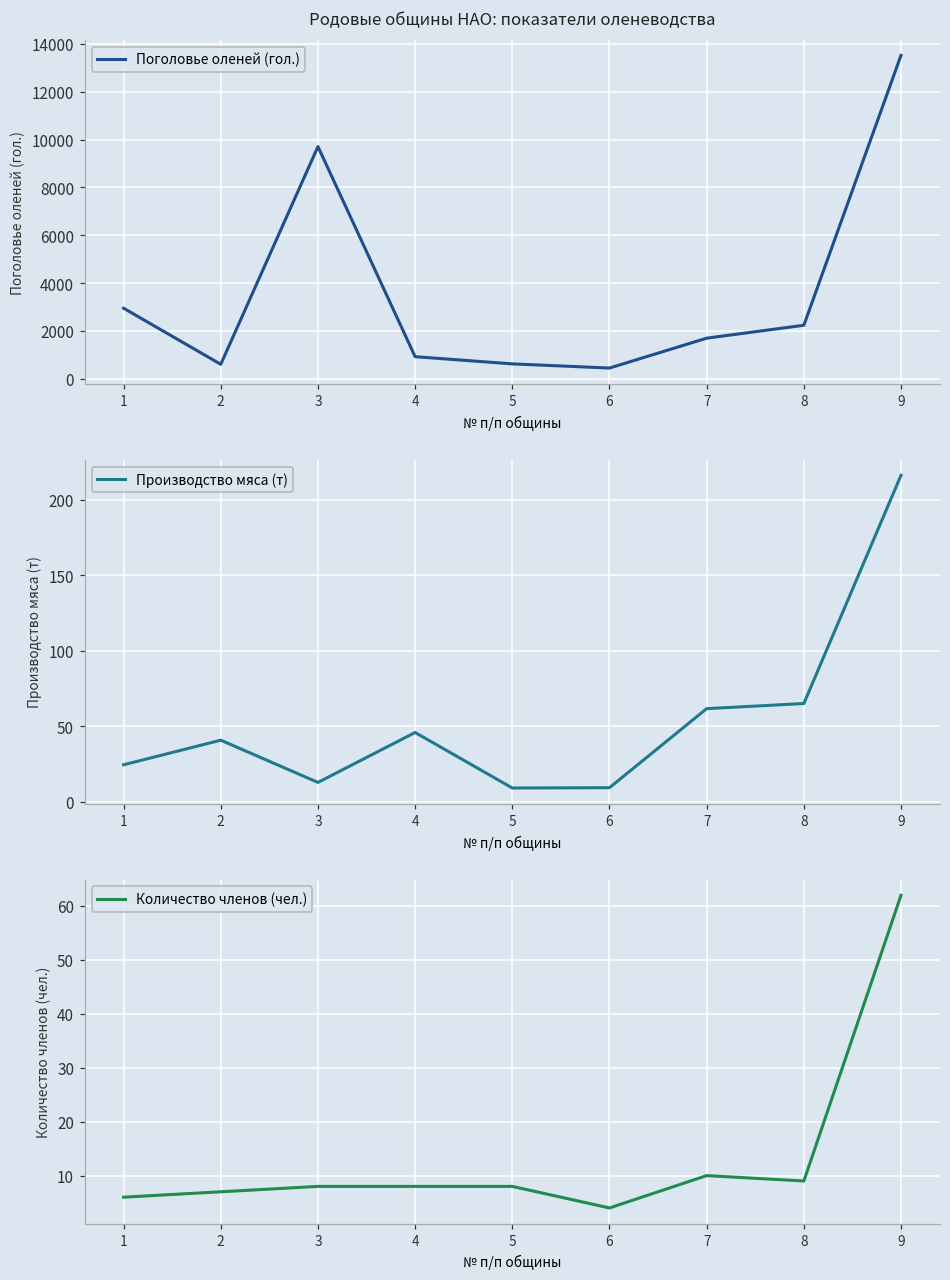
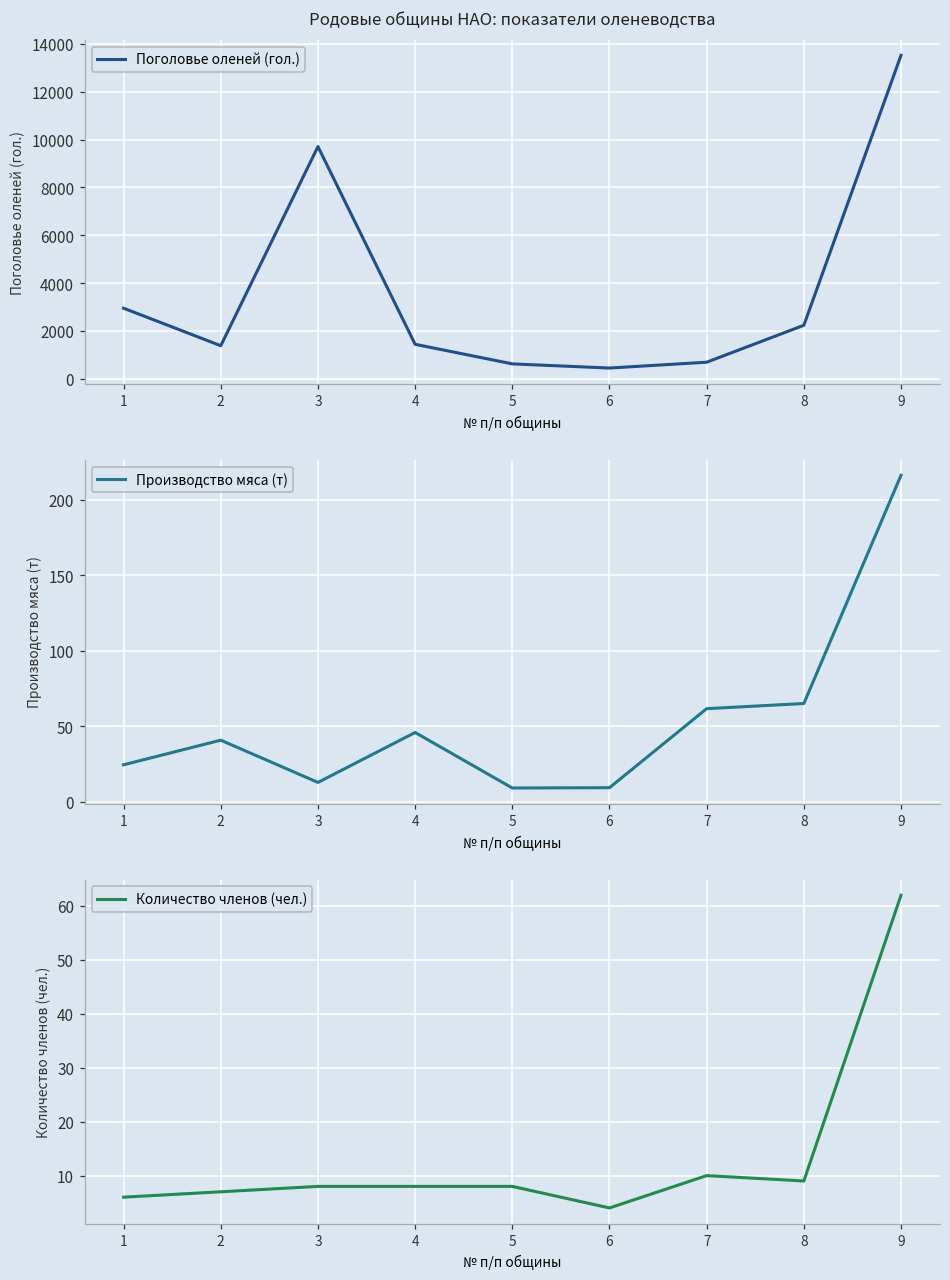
Родовые общины НАО: показатели оленеводства, 2: 600 -> 1400
Родовые общины НАО: показатели оленеводства, 4: 900 -> 1400
Родовые общины НАО: показатели оленеводства, 7: 1700 -> 700
